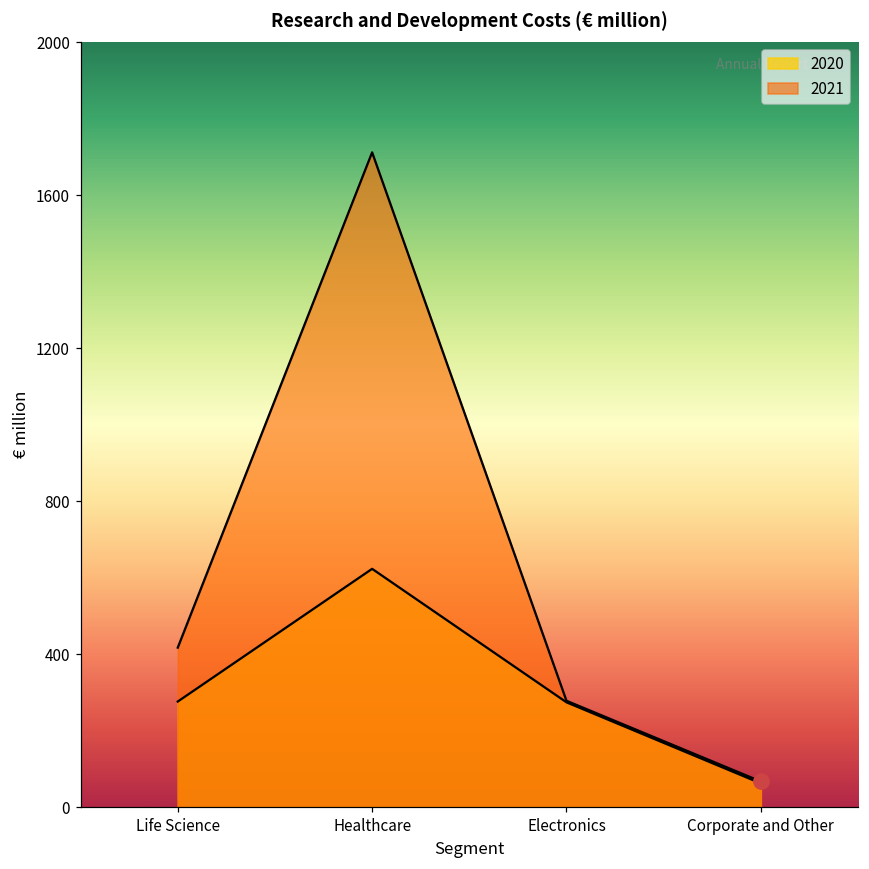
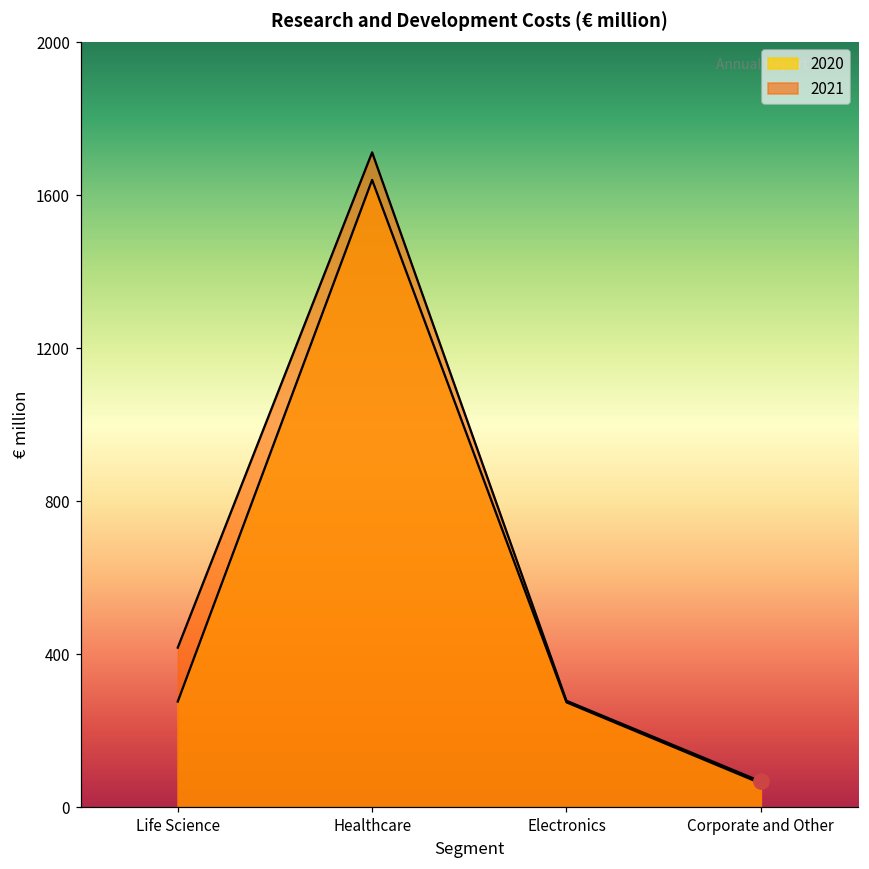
2020, Healthcare: 620 -> 1640
